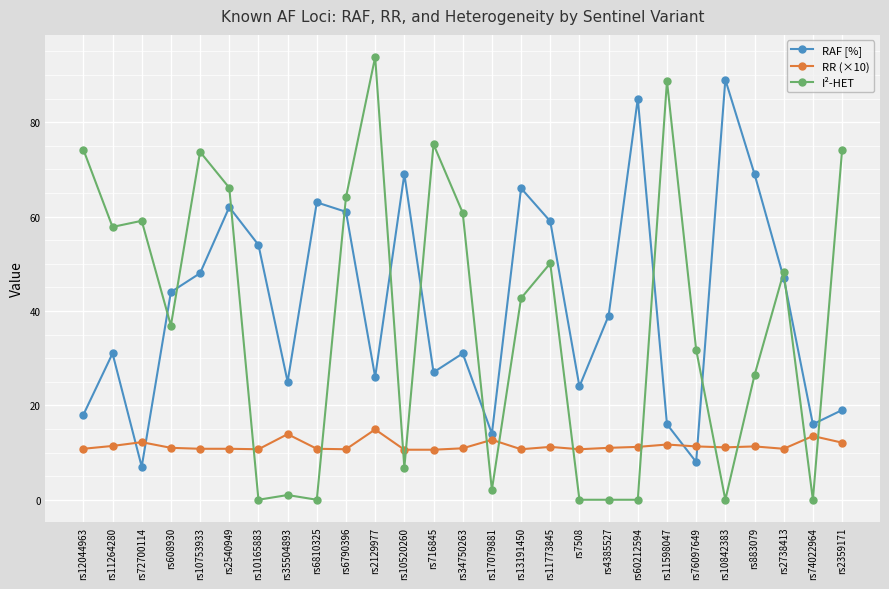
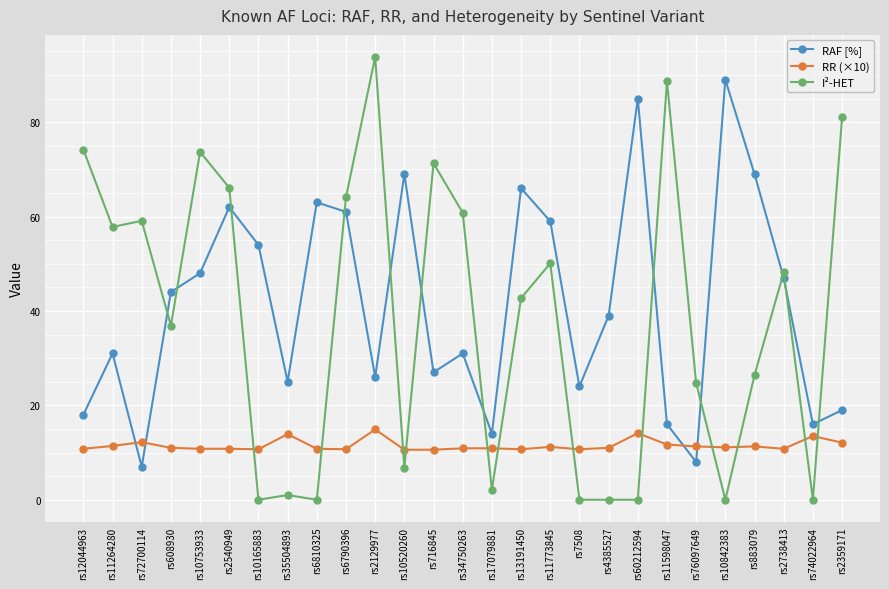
I²-HET, rs716845: 75 -> 71
RR (×10), rs17079881: 13 -> 11
RR (×10), rs60212594: 11 -> 14
I²-HET, rs76097649: 32 -> 25
I²-HET, rs2359171: 74 -> 81
